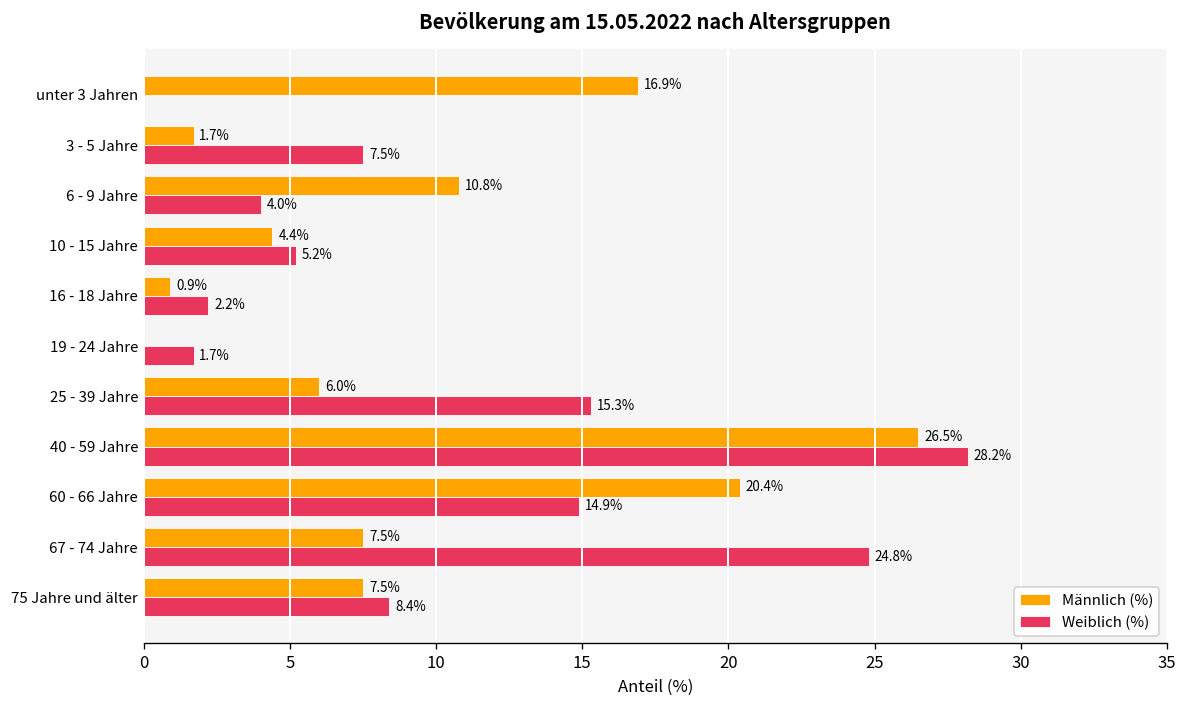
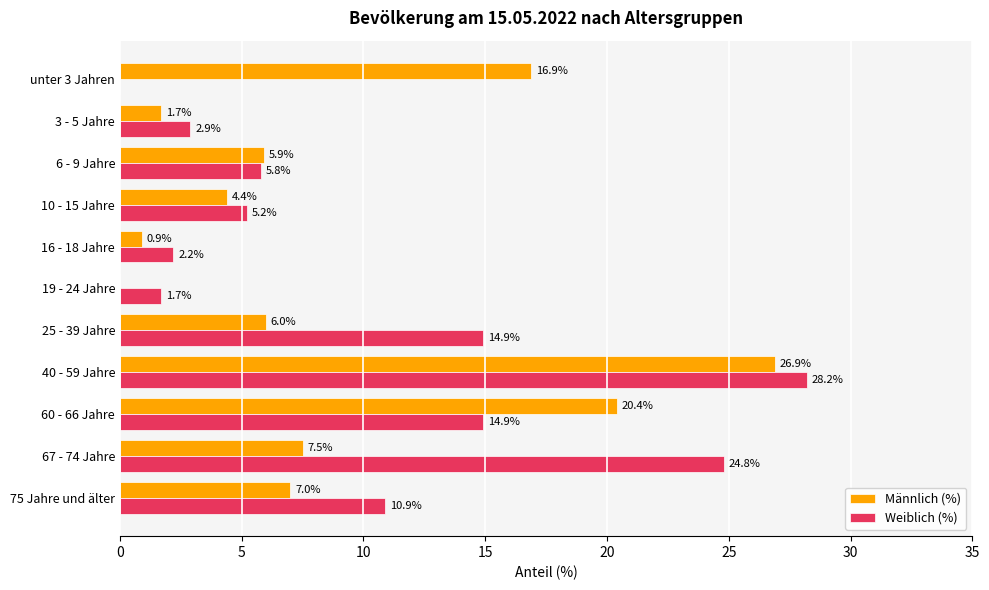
Weiblich (%), 3 - 5 Jahre: 7.5% -> 2.9%
Männlich (%), 6 - 9 Jahre: 10.8% -> 5.9%
Weiblich (%), 6 - 9 Jahre: 4.0% -> 5.8%
Weiblich (%), 25 - 39 Jahre: 15.3% -> 14.9%
Männlich (%), 40 - 59 Jahre: 26.5% -> 26.9%
Männlich (%), 75 Jahre und älter: 7.5% -> 7.0%
Weiblich (%), 75 Jahre und älter: 8.4% -> 10.9%
